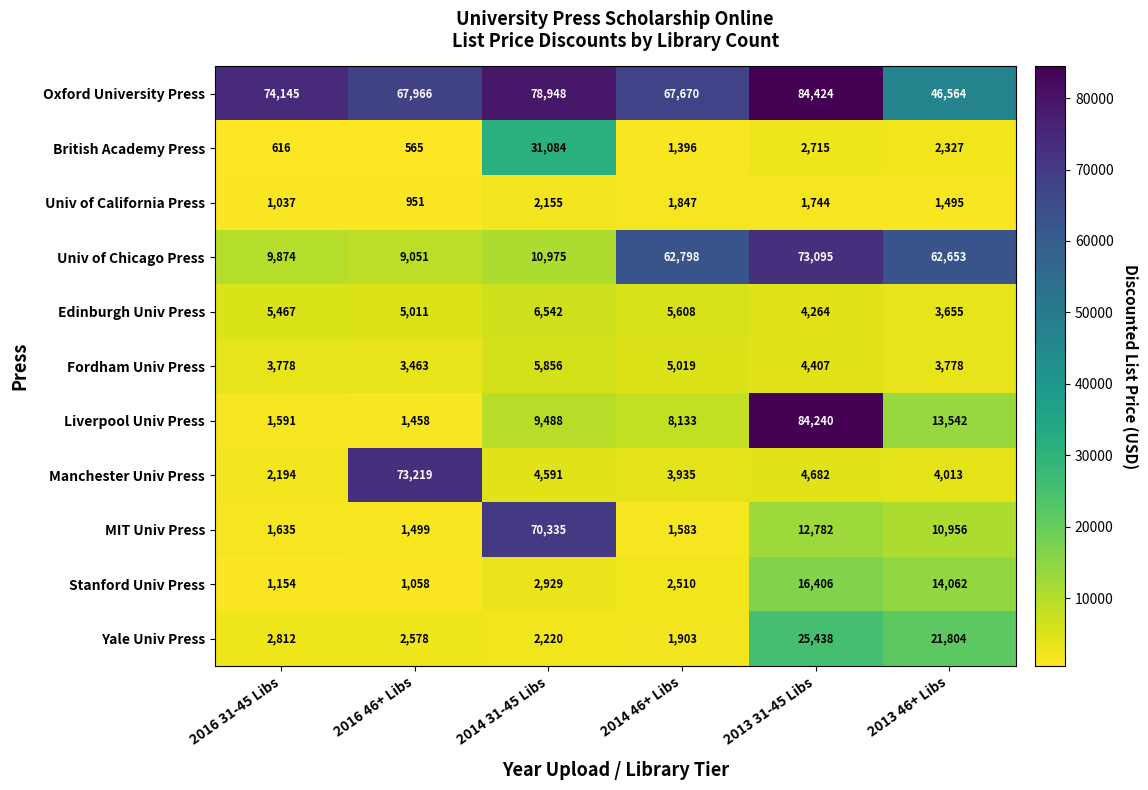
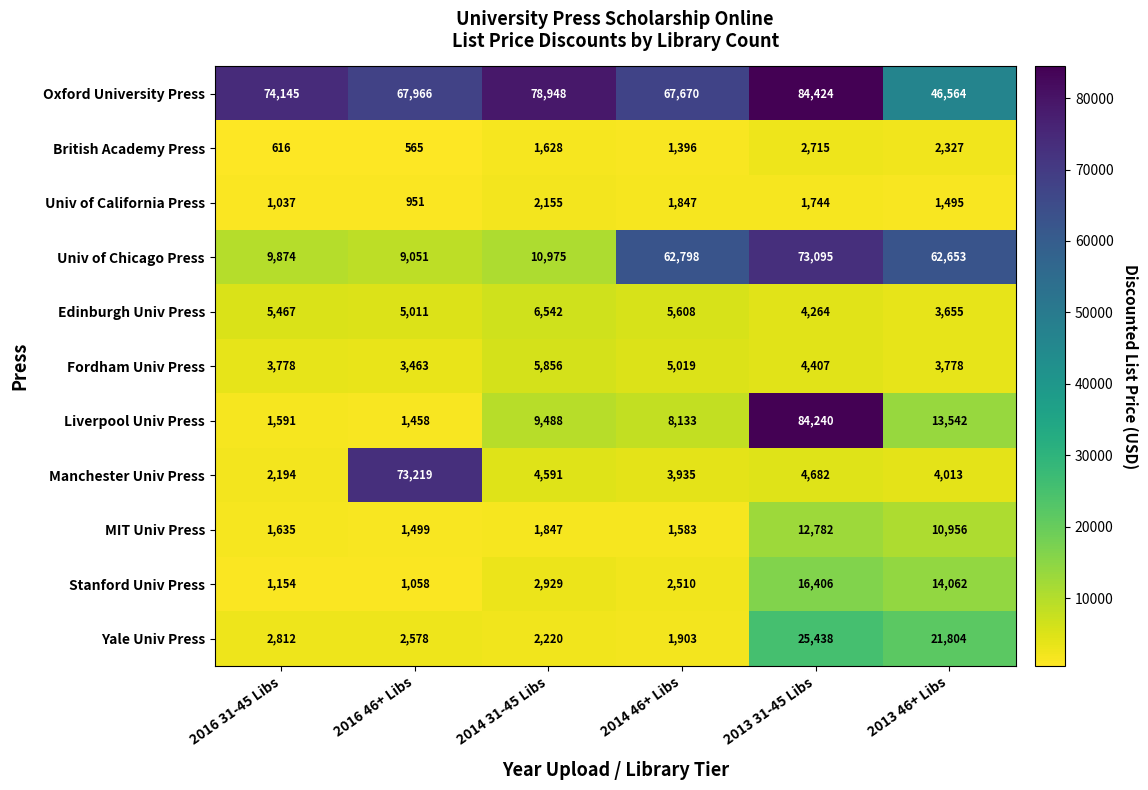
British Academy Press, 2014 31-45 Libs: 31,084 -> 1,628
MIT Univ Press, 2014 31-45 Libs: 70,335 -> 1,847
